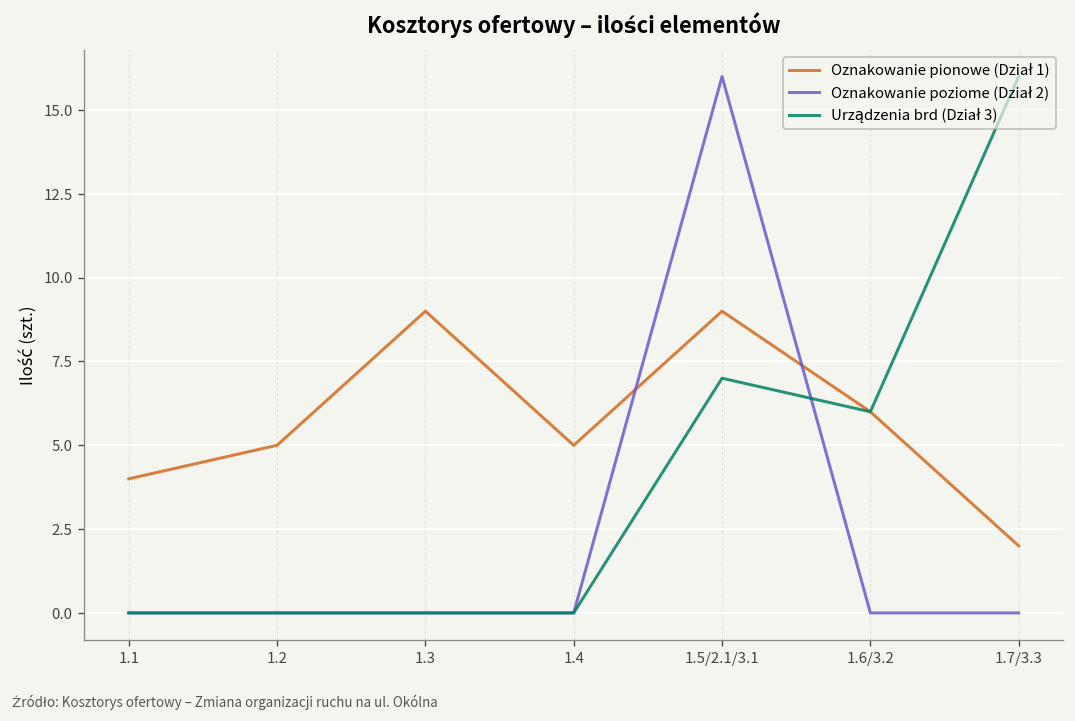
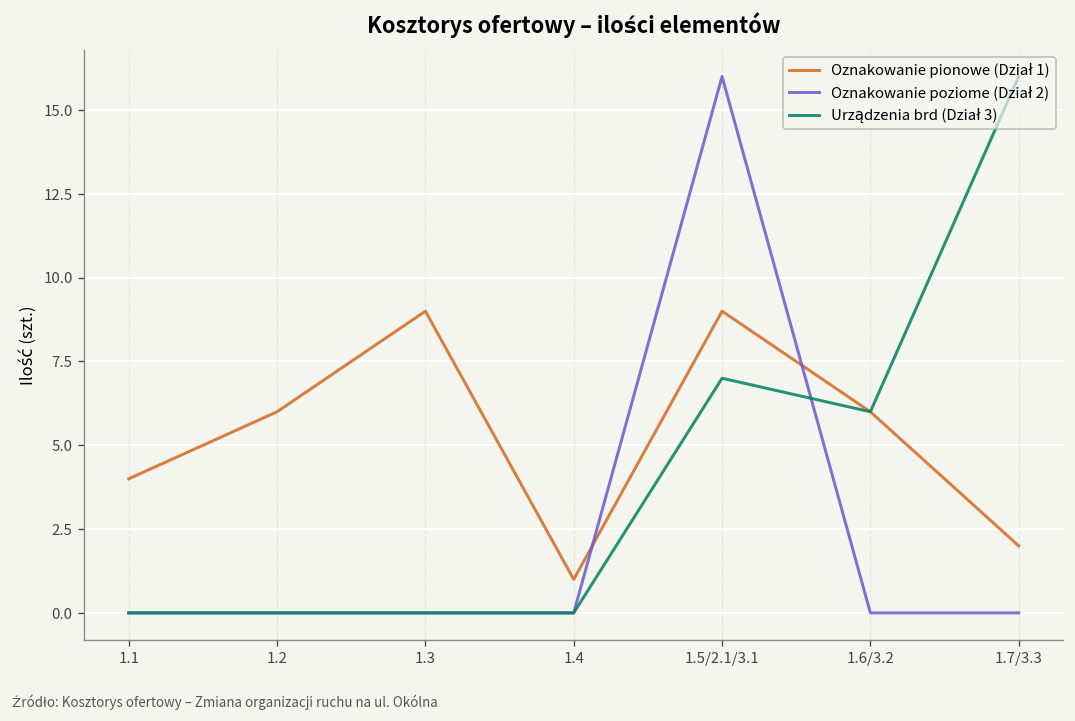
Oznakowanie pionowe (Dział 1), 1.2: 5 -> 6
Oznakowanie pionowe (Dział 1), 1.4: 5 -> 1
